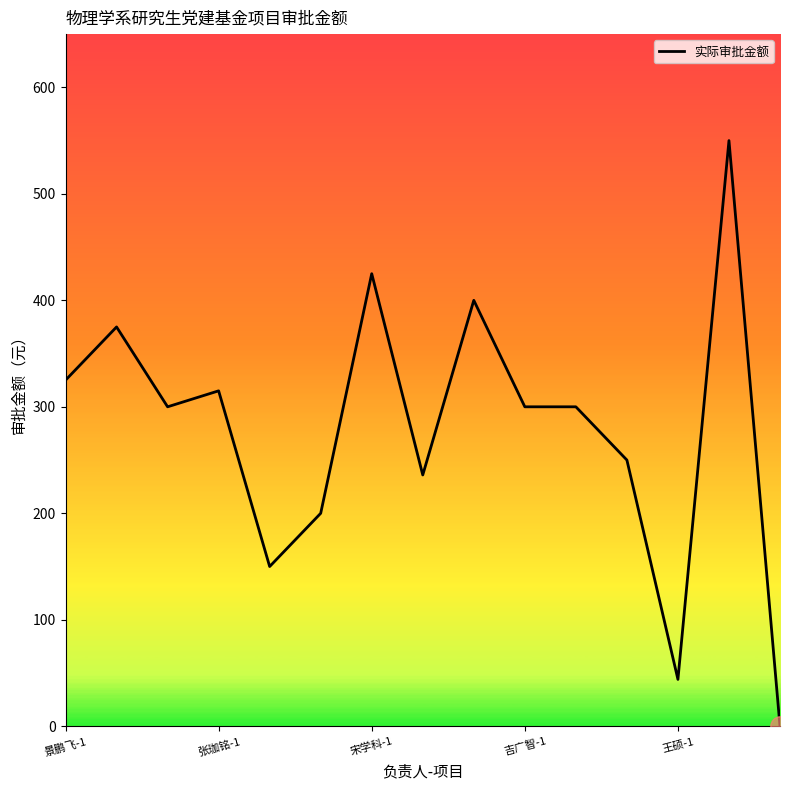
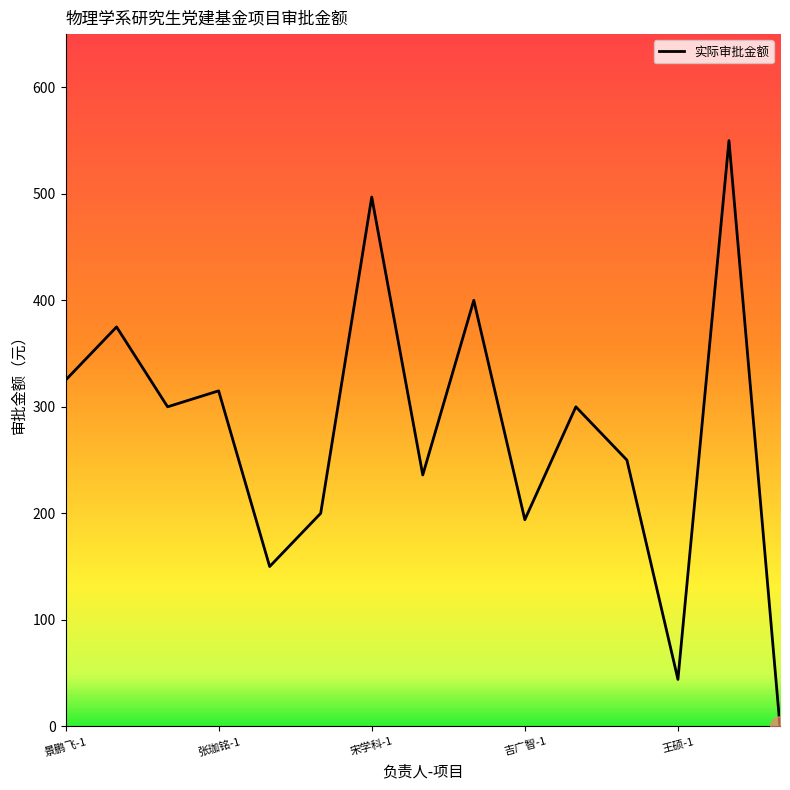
实际审批金额, 宋学科-1: 425 -> 497
实际审批金额, 吉广智-1: 300 -> 194
